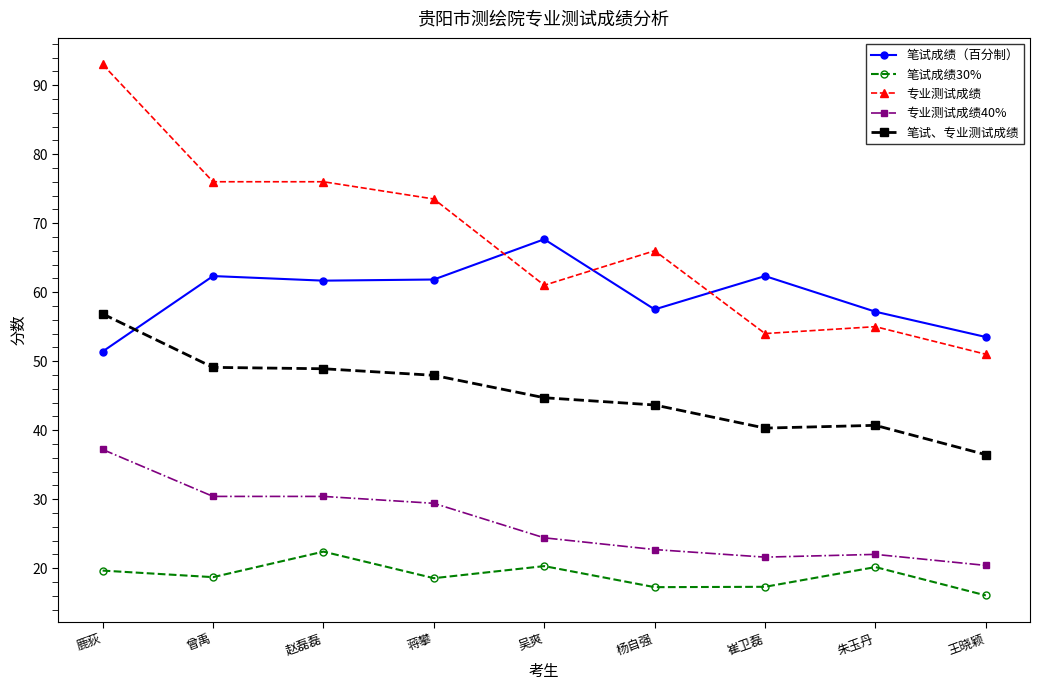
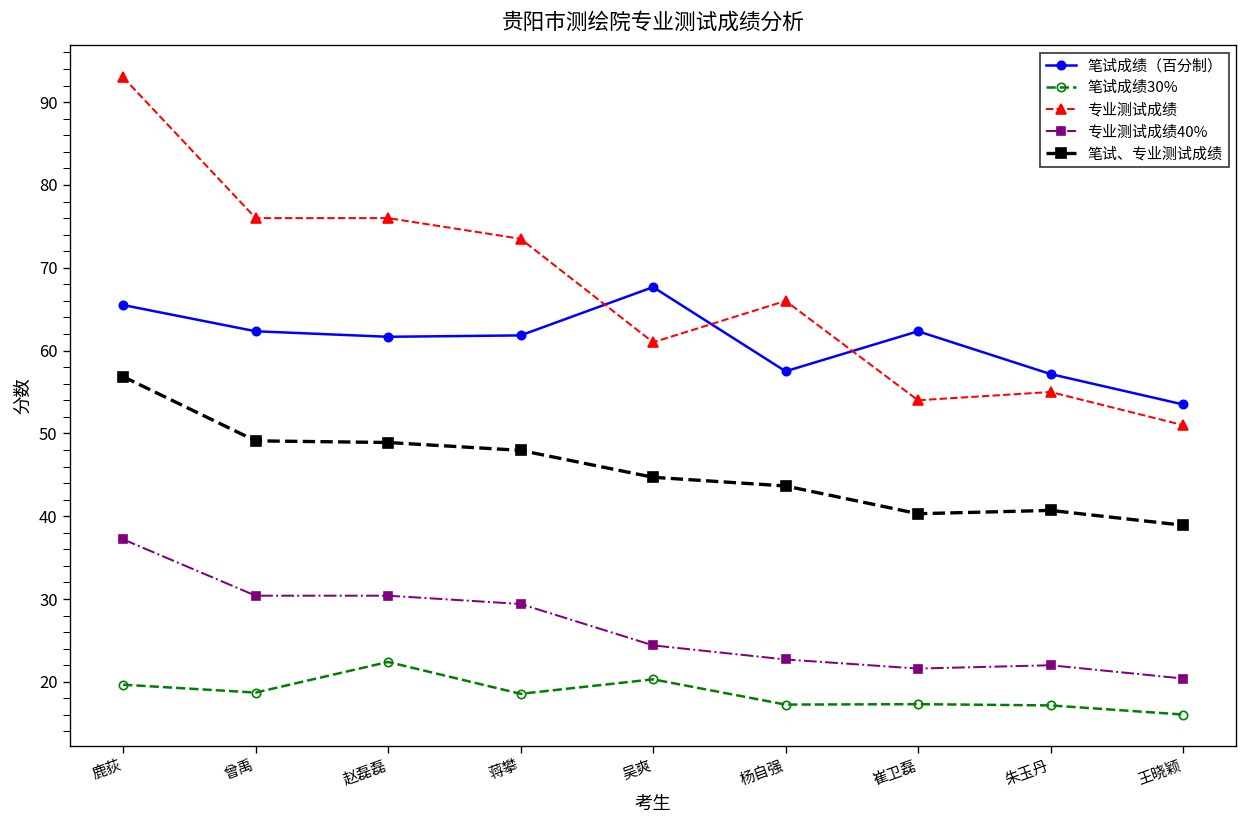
笔试成绩（百分制）, 鹿荻: 51 -> 66
笔试成绩30%, 朱玉丹: 20 -> 17
笔试、专业测试成绩, 王晓颖: 36 -> 39
